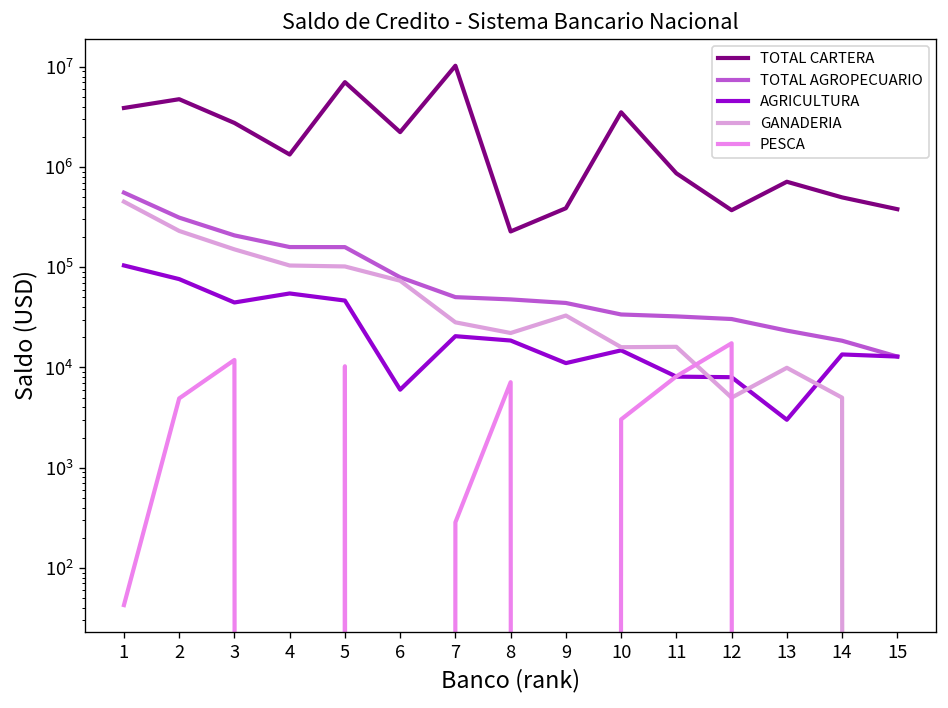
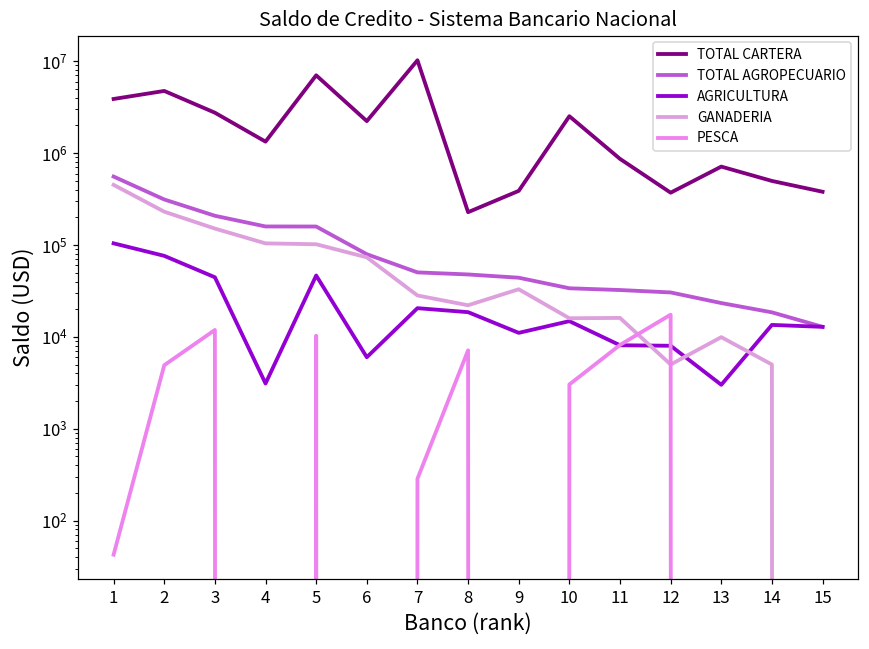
AGRICULTURA, 4: 50000 -> 3100
TOTAL CARTERA, 10: 3500000 -> 2500000
